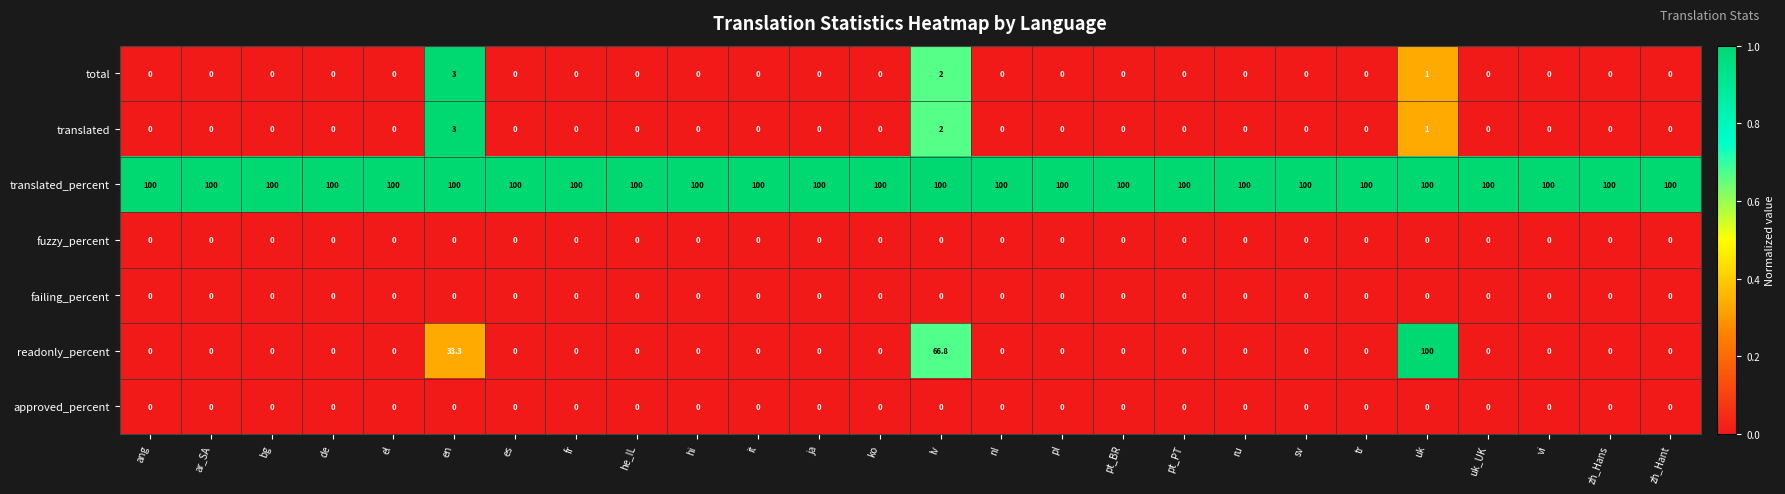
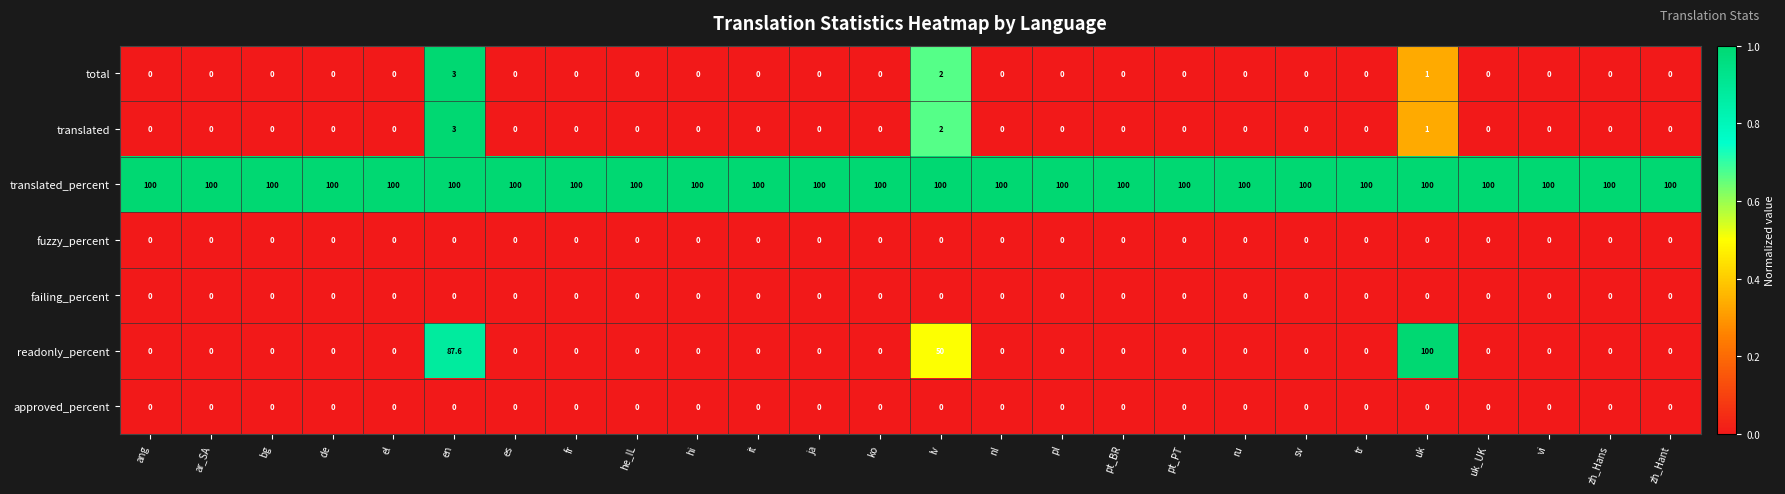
readonly_percent, en: 33.3 -> 87.6
readonly_percent, lv: 66.8 -> 50
